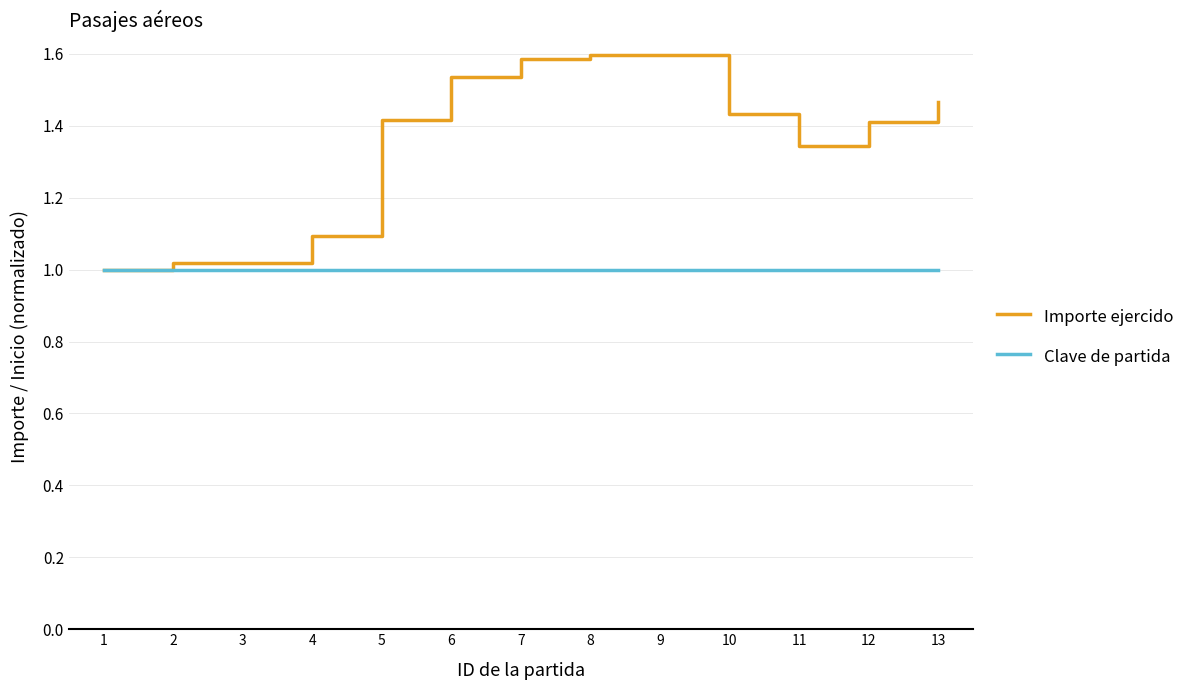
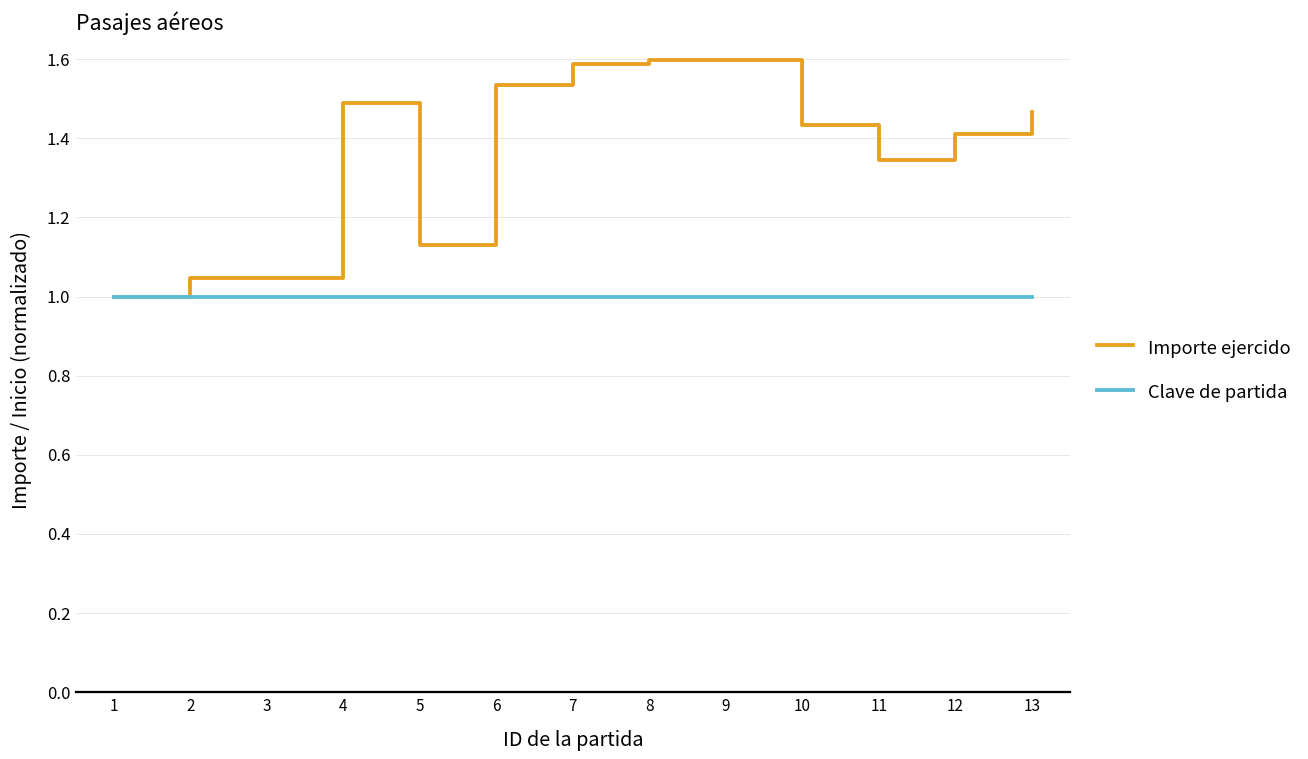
Importe ejercido, 2: 1.02 -> 1.05
Importe ejercido, 3: 1.02 -> 1.05
Importe ejercido, 4: 1.09 -> 1.49
Importe ejercido, 5: 1.42 -> 1.13
